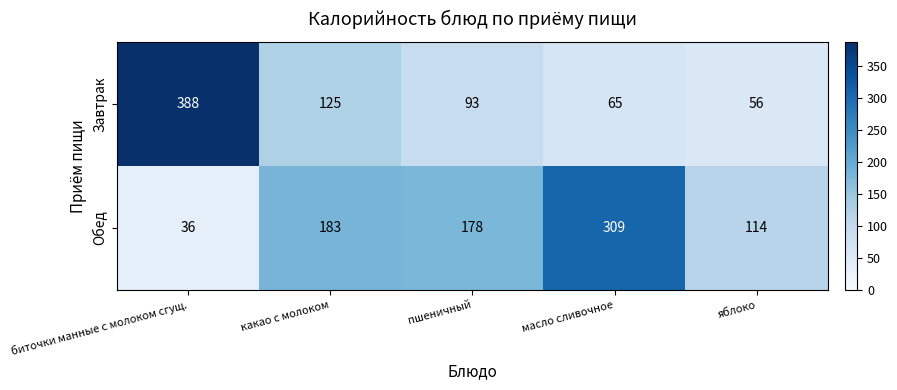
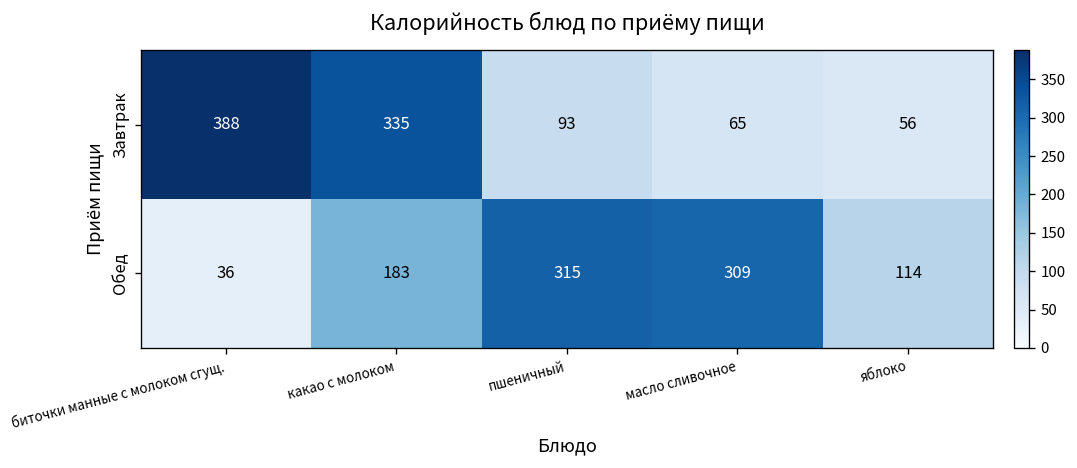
Завтрак, какао с молоком: 125 -> 335
Обед, пшеничный: 178 -> 315
